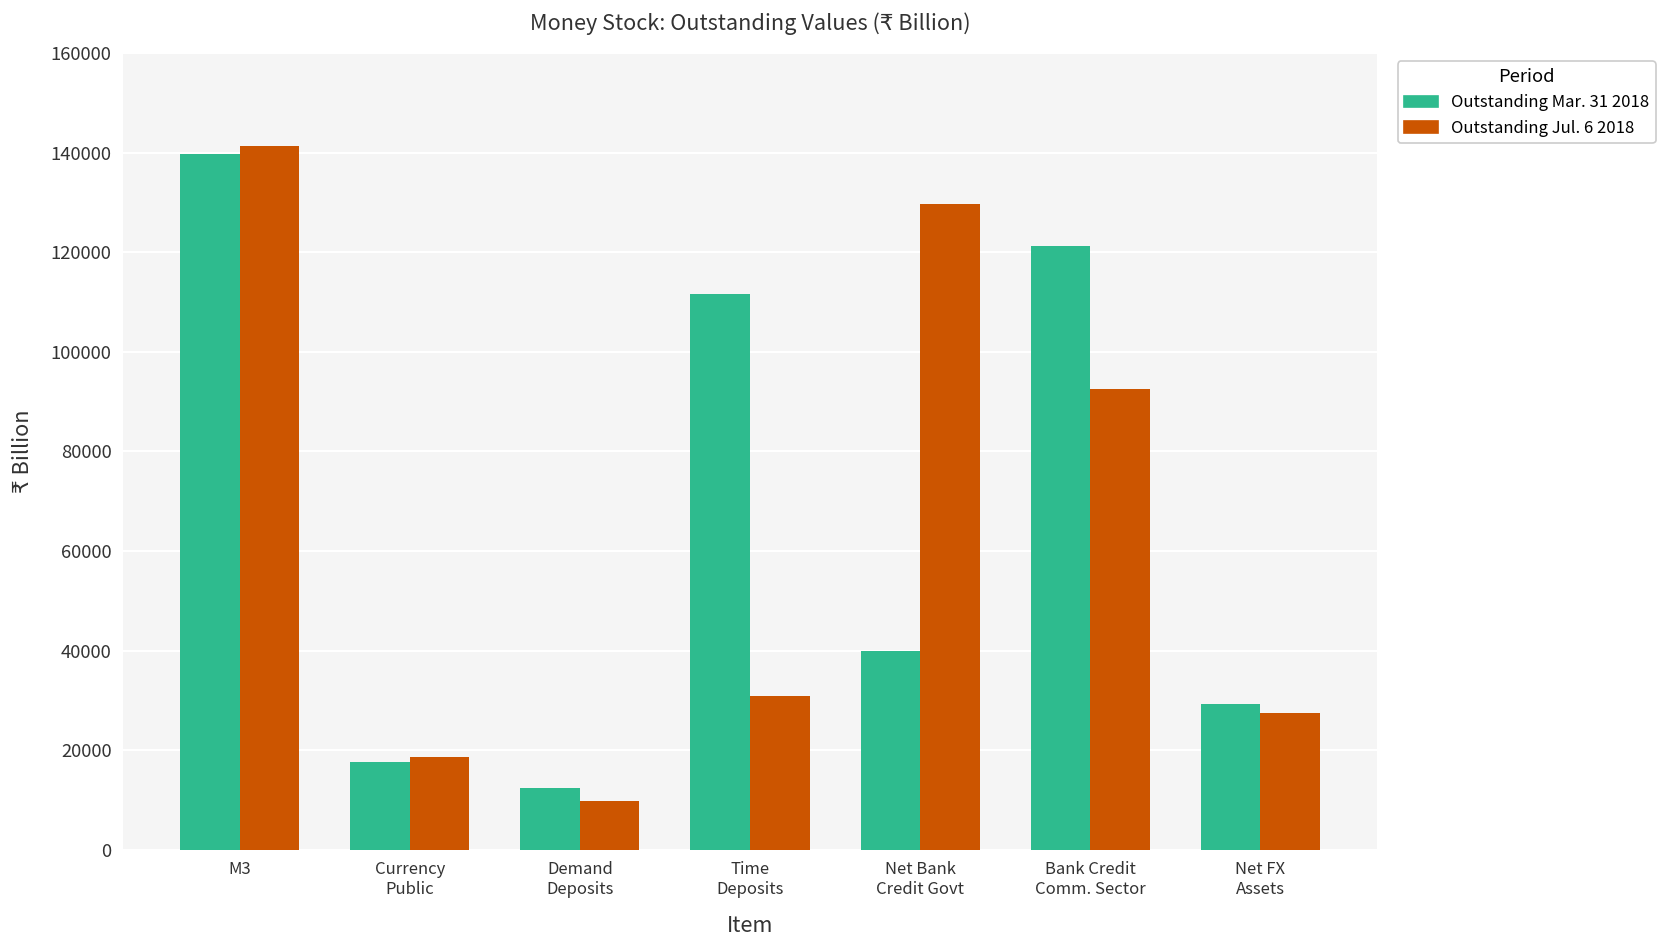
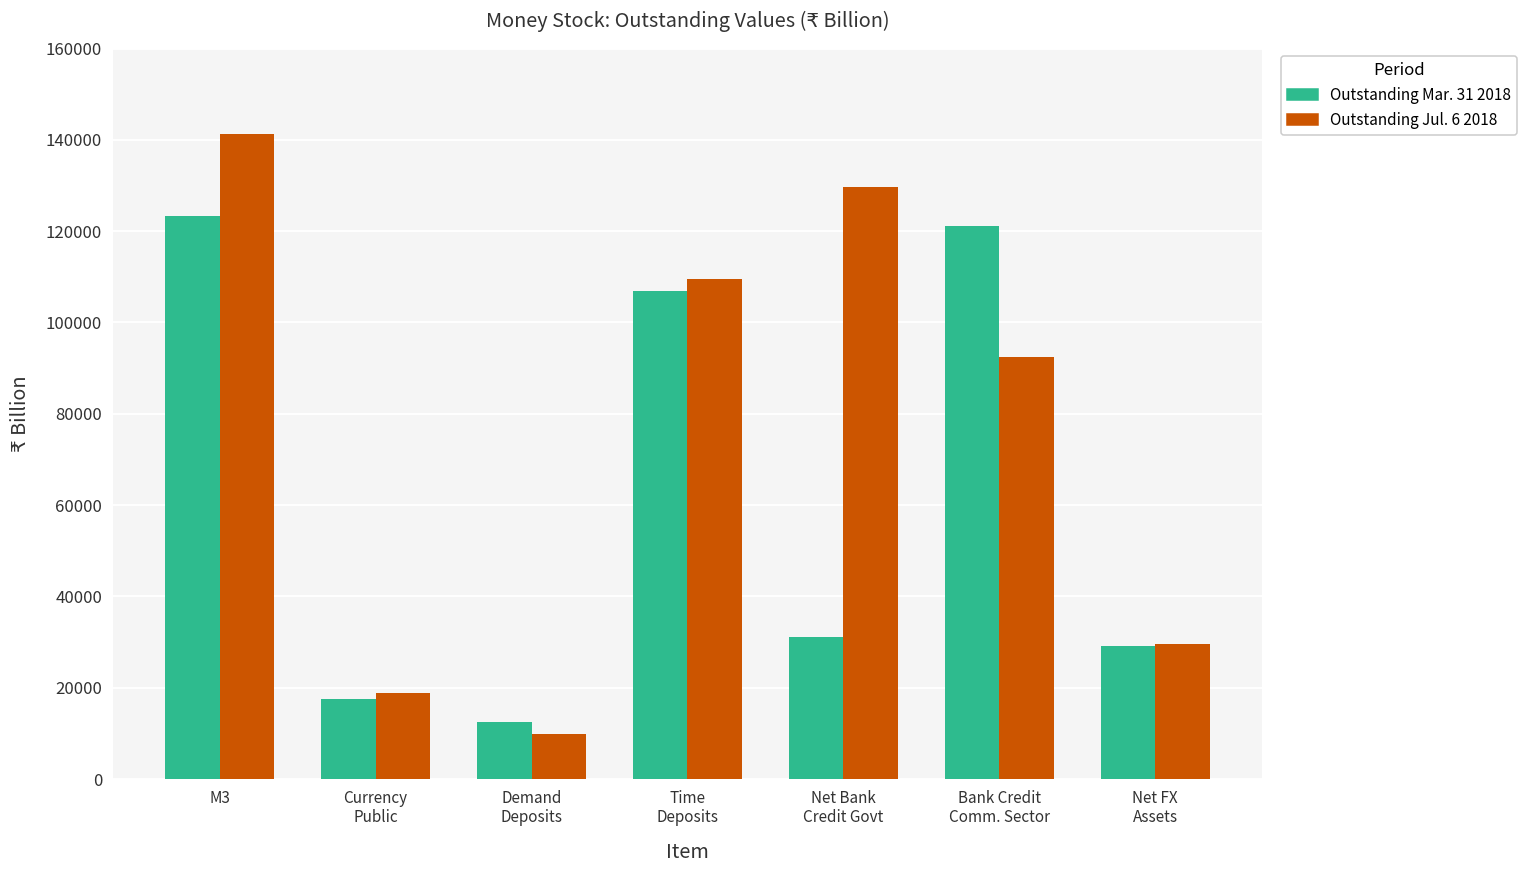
Outstanding Mar. 31 2018, M3: 140000 -> 123000
Outstanding Mar. 31 2018, Time Deposits: 112000 -> 107000
Outstanding Jul. 6 2018, Time Deposits: 31000 -> 110000
Outstanding Mar. 31 2018, Net Bank Credit Govt: 40000 -> 31000
Outstanding Jul. 6 2018, Net FX Assets: 28000 -> 30000
